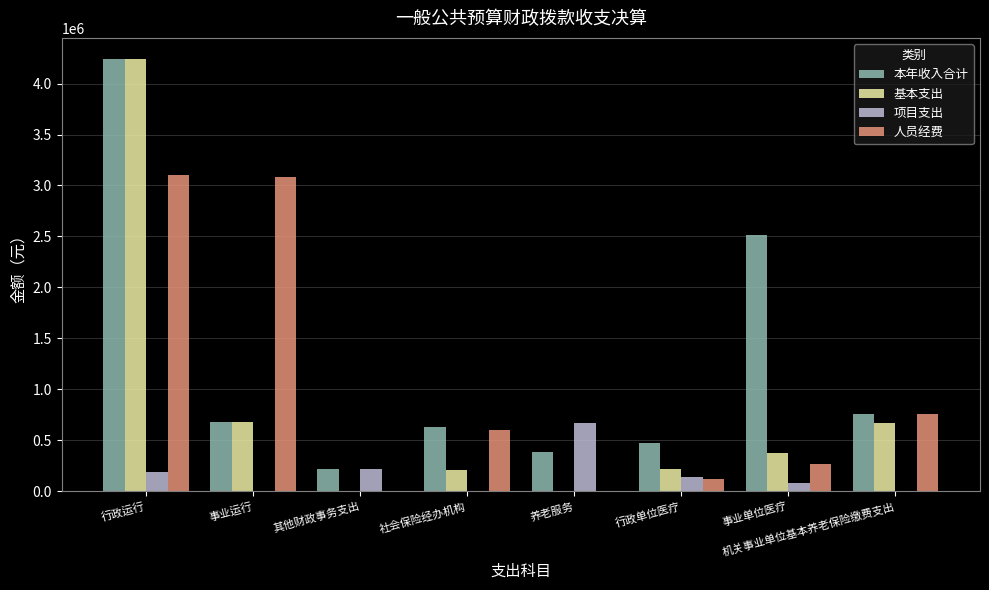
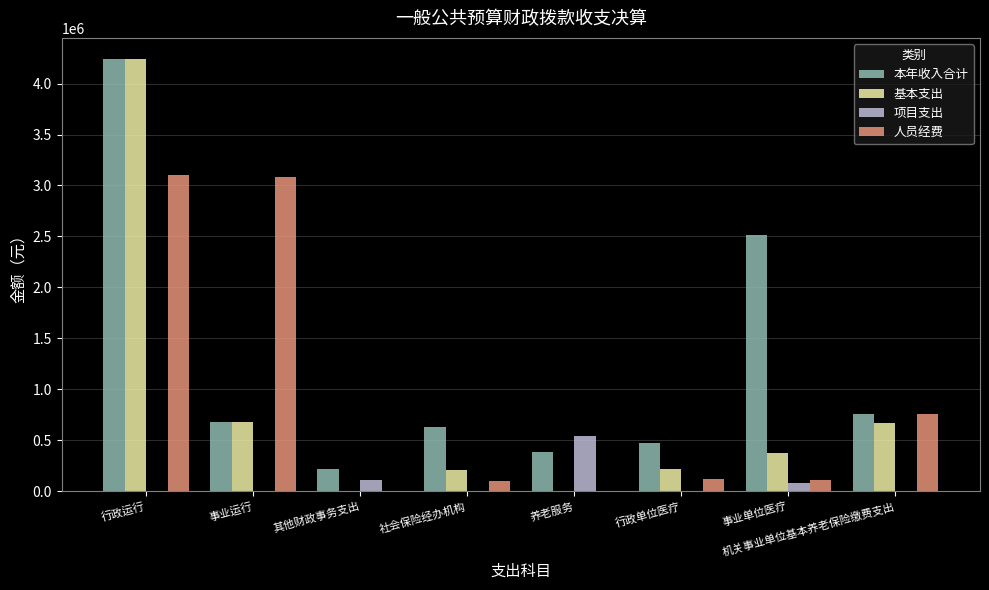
项目支出, 行政运行: 190000 -> 0
项目支出, 其他财政事务支出: 220000 -> 110000
人员经费, 社会保险经办机构: 600000 -> 100000
项目支出, 养老服务: 670000 -> 540000
项目支出, 行政单位医疗: 140000 -> 0
人员经费, 事业单位医疗: 270000 -> 110000
